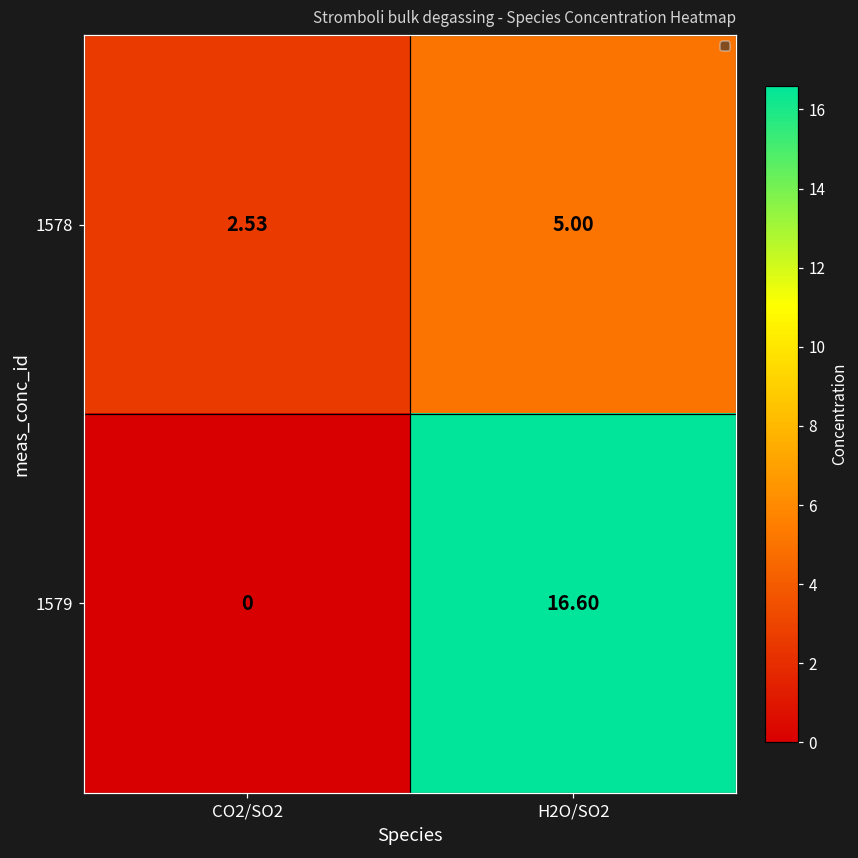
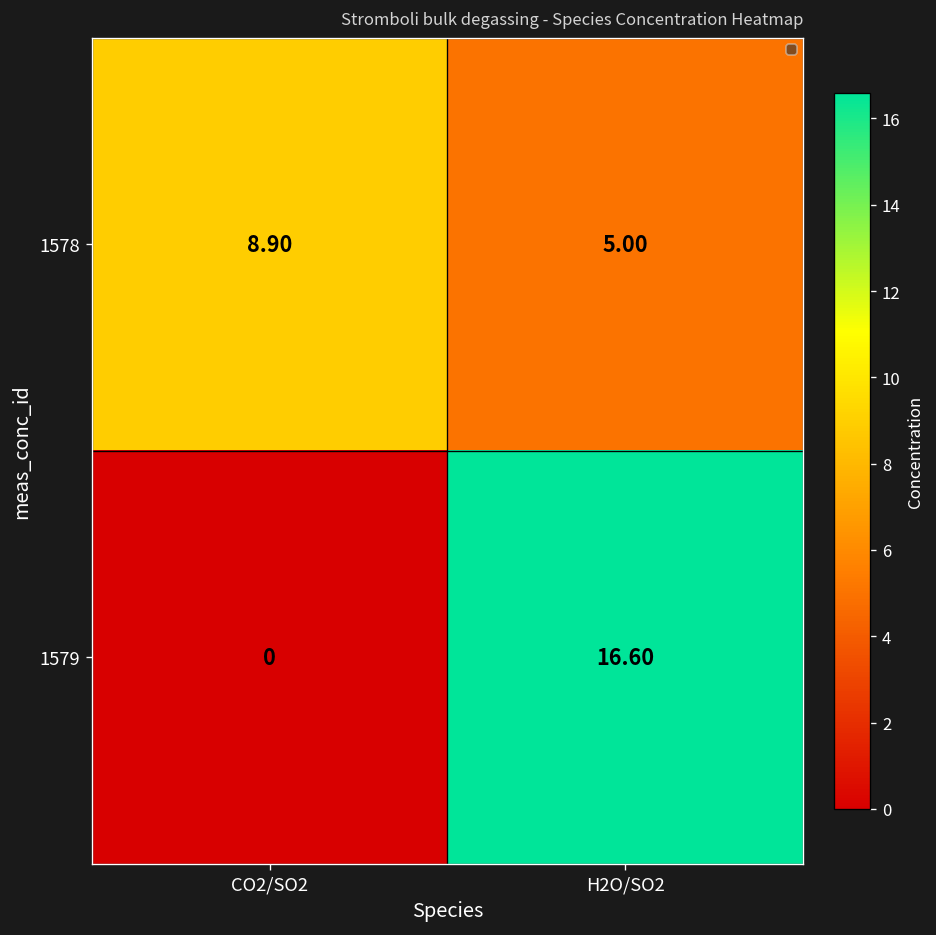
1578, CO2/SO2: 2.53 -> 8.90
